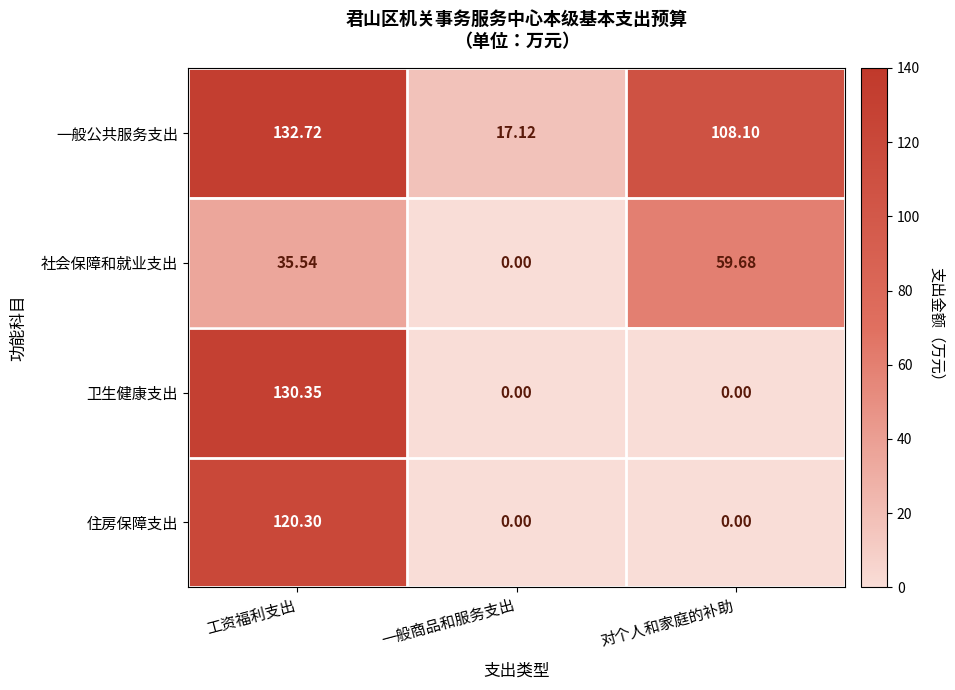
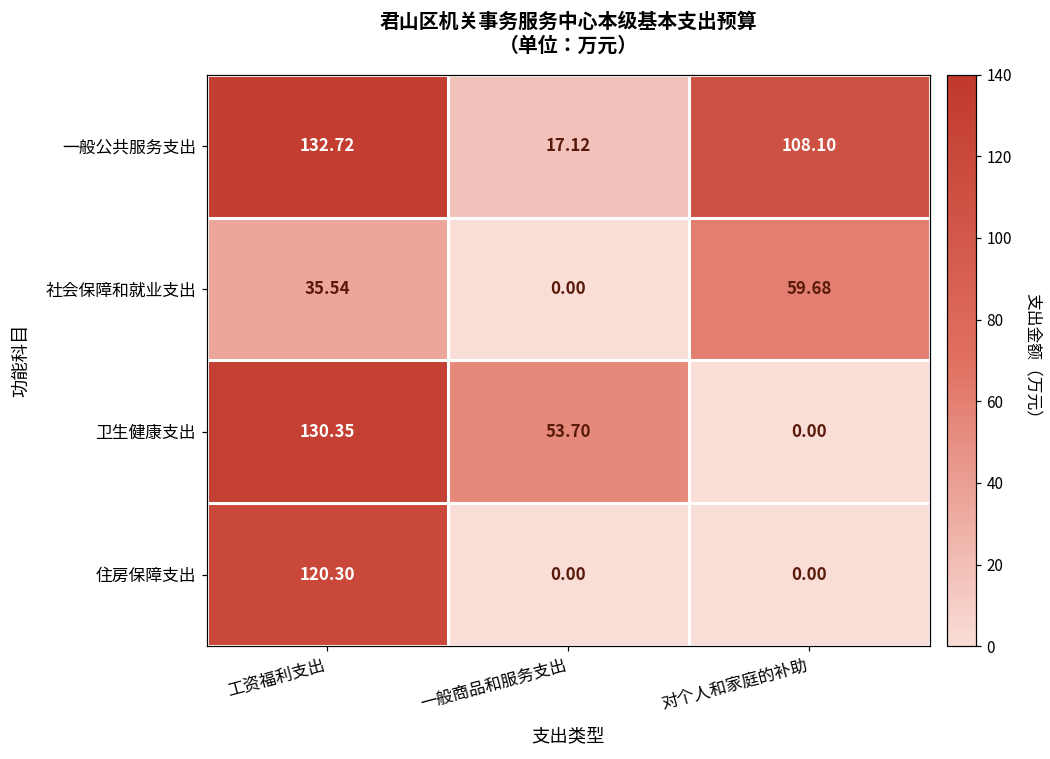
卫生健康支出, 一般商品和服务支出: 0.00 -> 53.70
